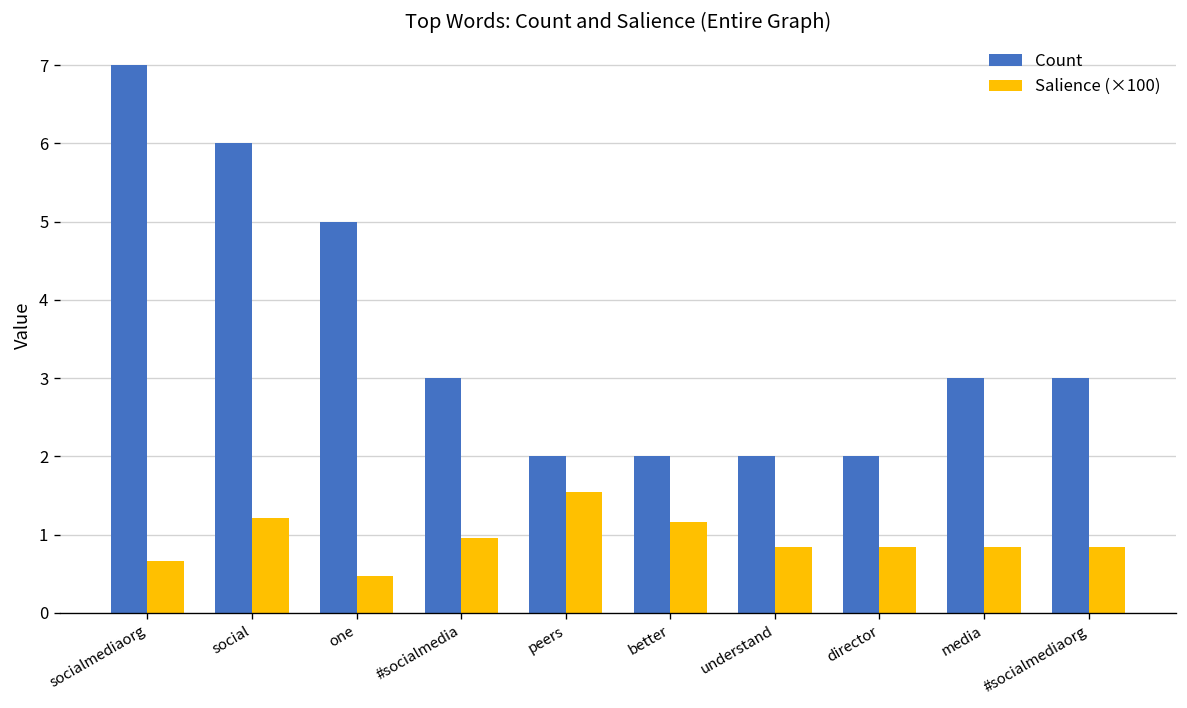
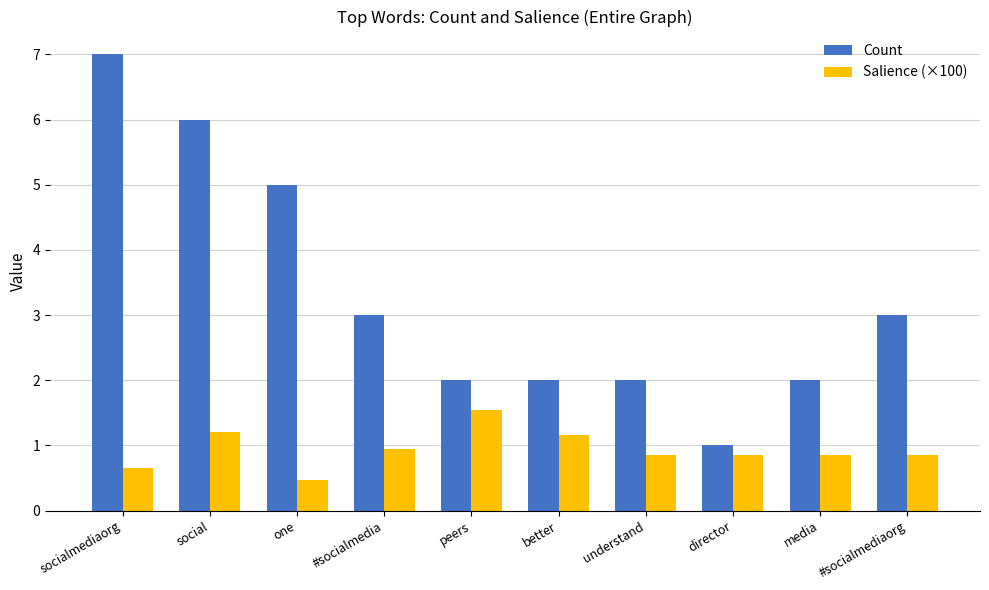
Count, director: 2 -> 1
Count, media: 3 -> 2
